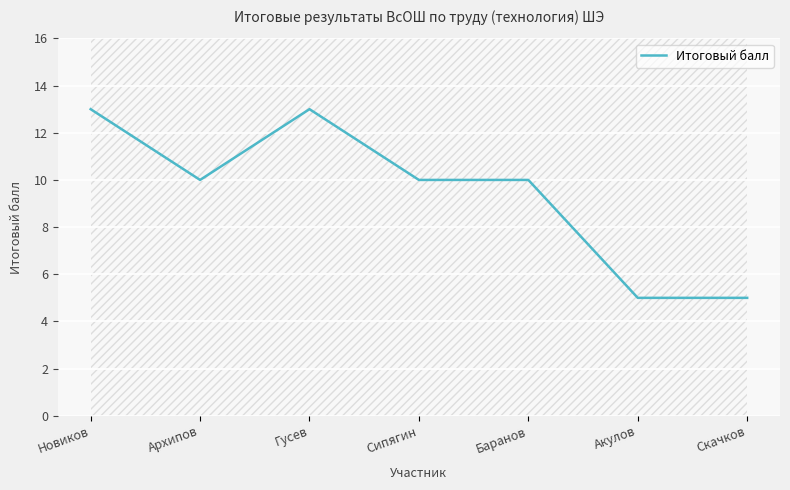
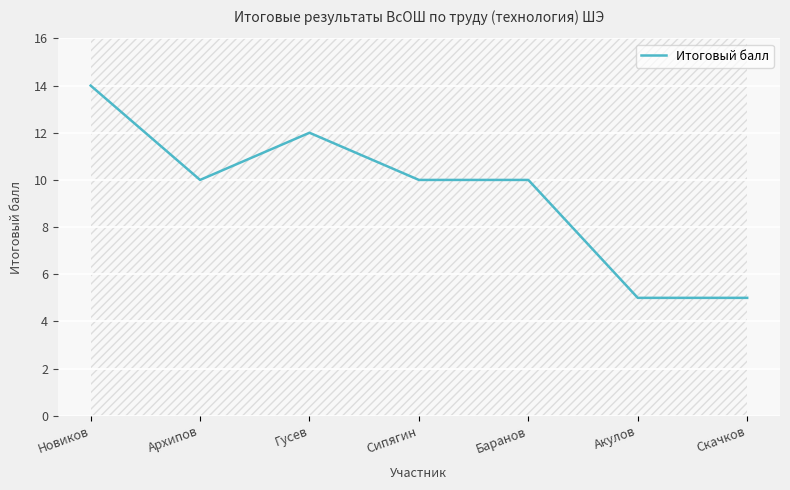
Итоговый балл, Новиков: 13 -> 14
Итоговый балл, Гусев: 13 -> 12
